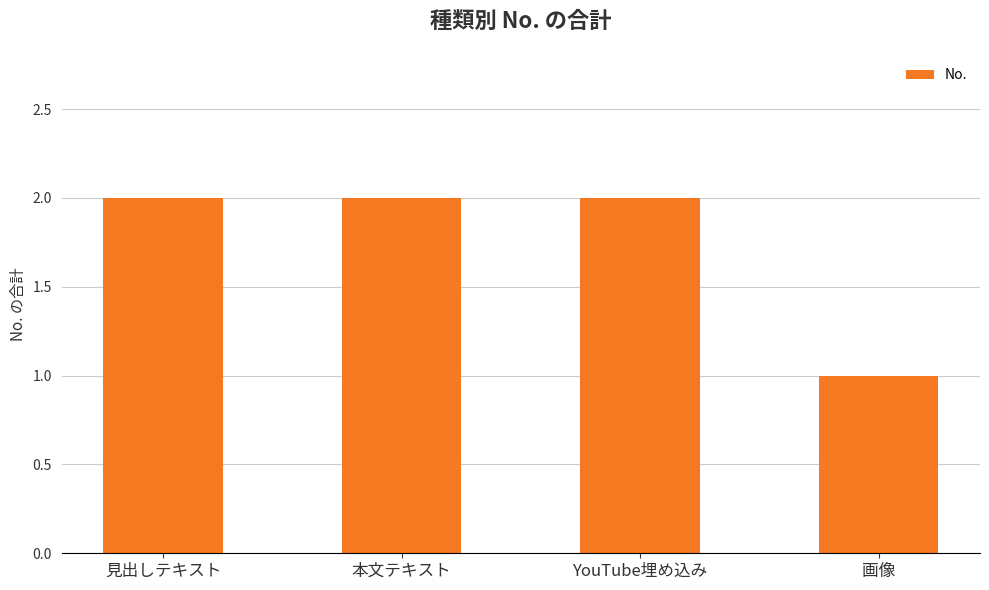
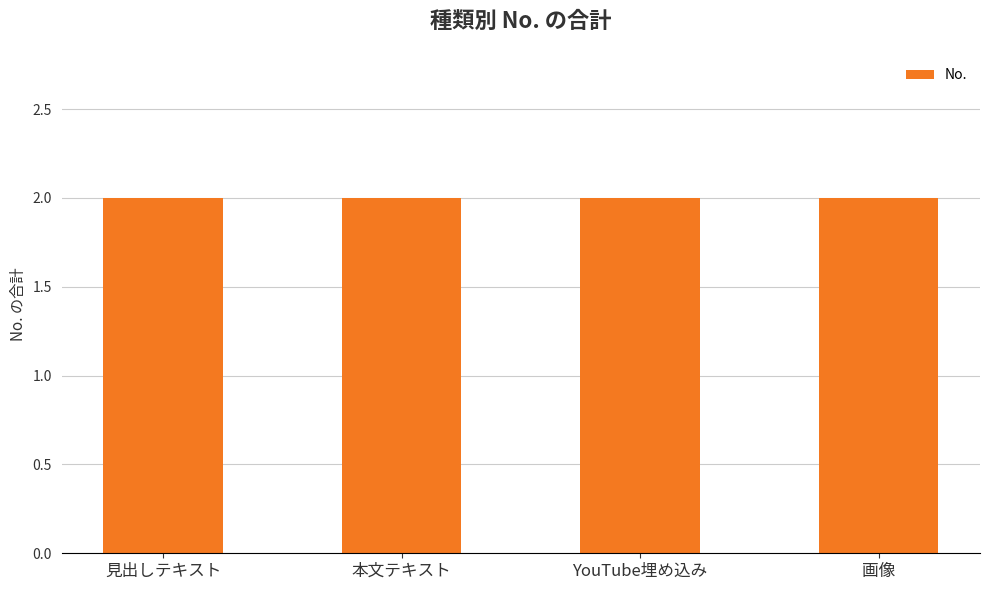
画像: 1 -> 2
